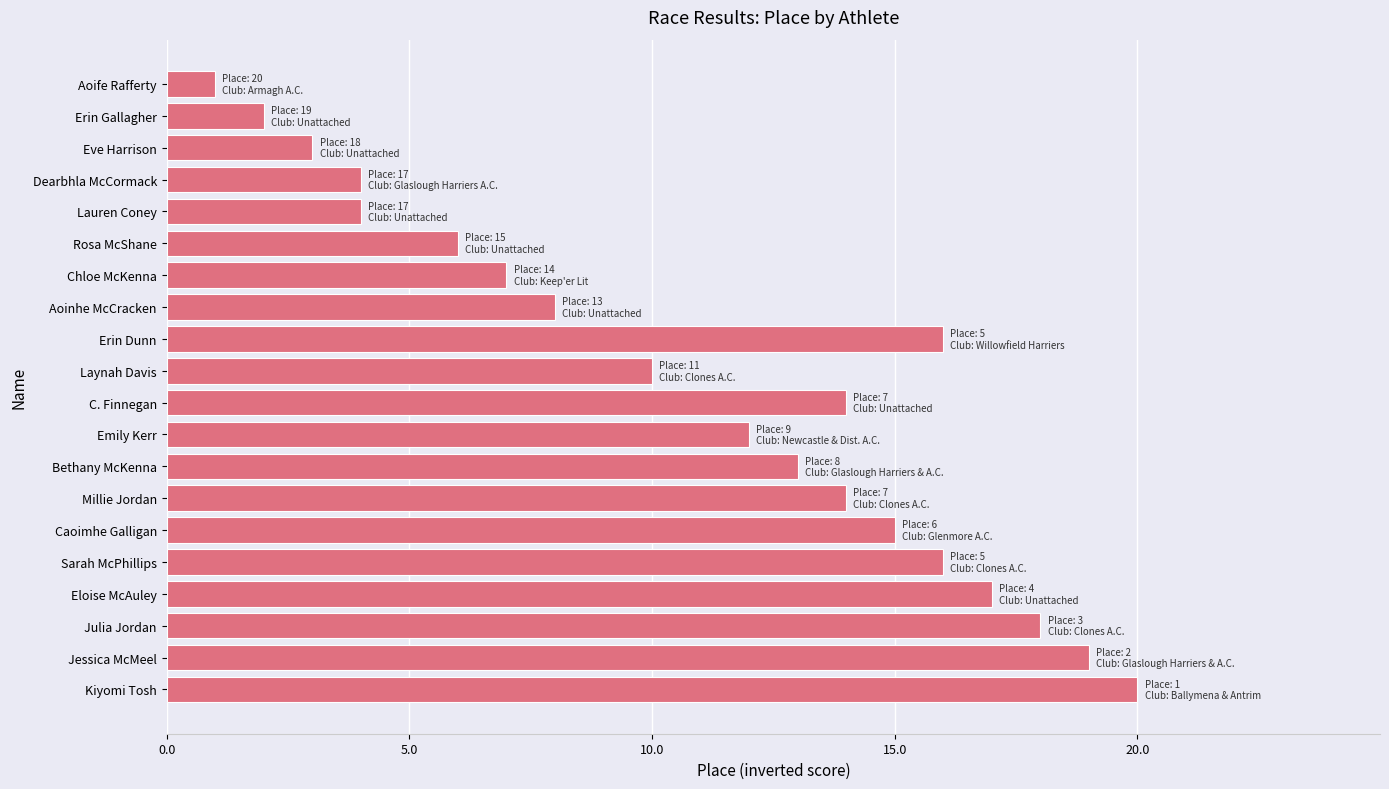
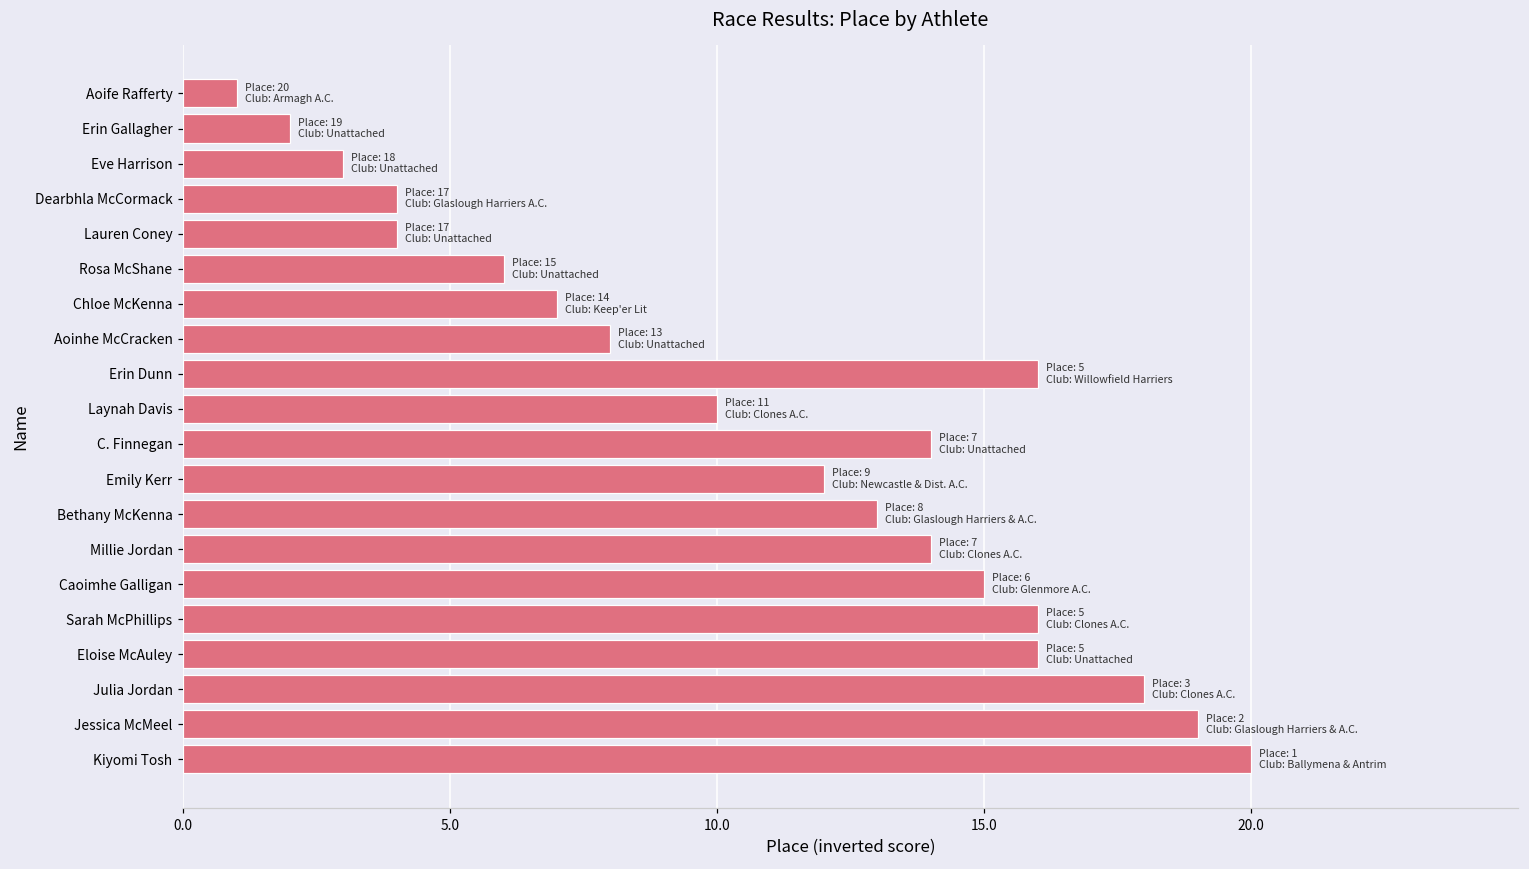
Eloise McAuley: 4 -> 5
